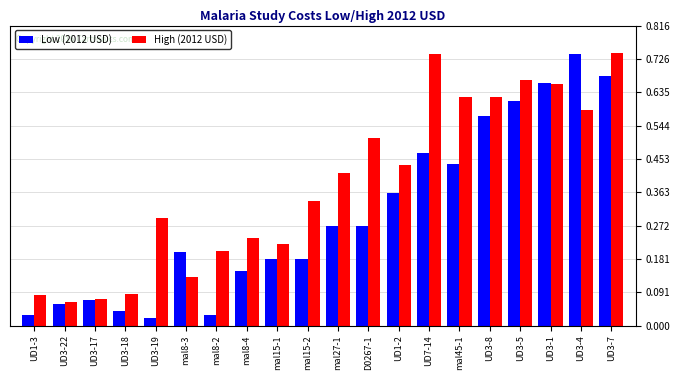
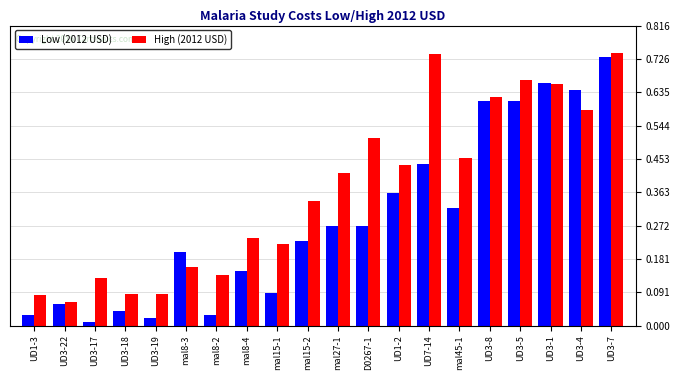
Low (2012 USD), UD3-17: 0.07 -> 0.01
High (2012 USD), UD3-17: 0.07 -> 0.13
High (2012 USD), UD3-19: 0.29 -> 0.09
High (2012 USD), mal8-3: 0.13 -> 0.16
High (2012 USD), mal8-2: 0.20 -> 0.14
Low (2012 USD), mal15-1: 0.18 -> 0.09
Low (2012 USD), mal15-2: 0.18 -> 0.23
Low (2012 USD), UD7-14: 0.47 -> 0.44
Low (2012 USD), mal45-1: 0.44 -> 0.32
High (2012 USD), mal45-1: 0.62 -> 0.46
Low (2012 USD), UD3-8: 0.57 -> 0.61
Low (2012 USD), UD3-4: 0.74 -> 0.64
Low (2012 USD), UD3-7: 0.68 -> 0.73
